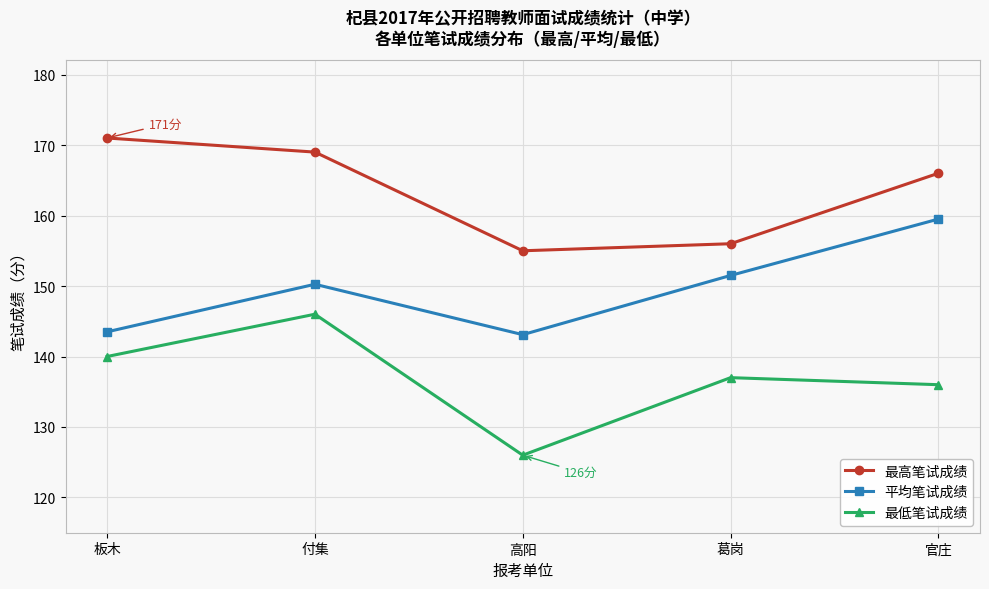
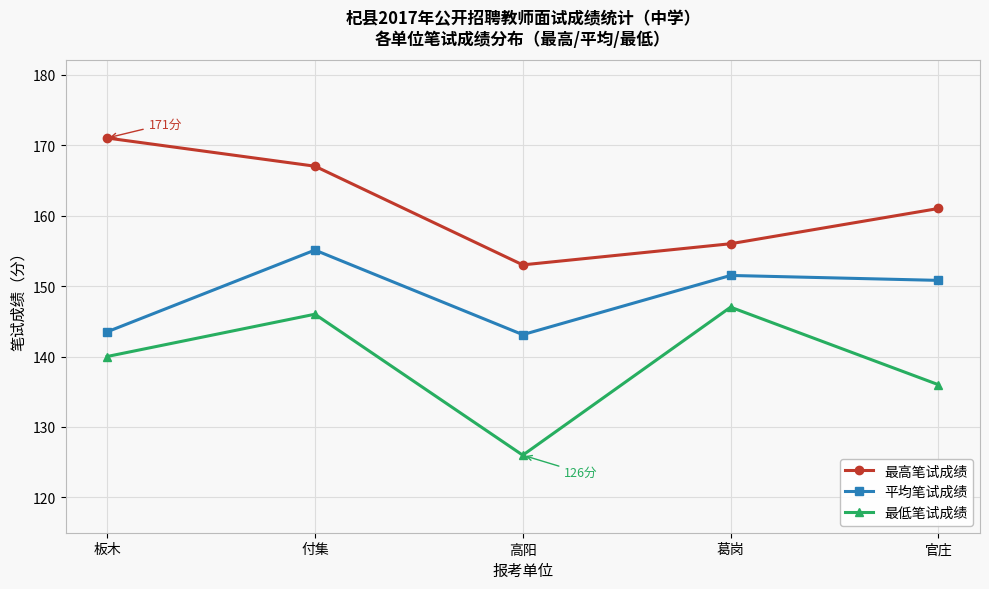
最高笔试成绩, 付集: 169 -> 167
平均笔试成绩, 付集: 150 -> 155
最高笔试成绩, 高阳: 155 -> 153
最低笔试成绩, 葛岗: 137 -> 147
最高笔试成绩, 官庄: 166 -> 161
平均笔试成绩, 官庄: 160 -> 151
